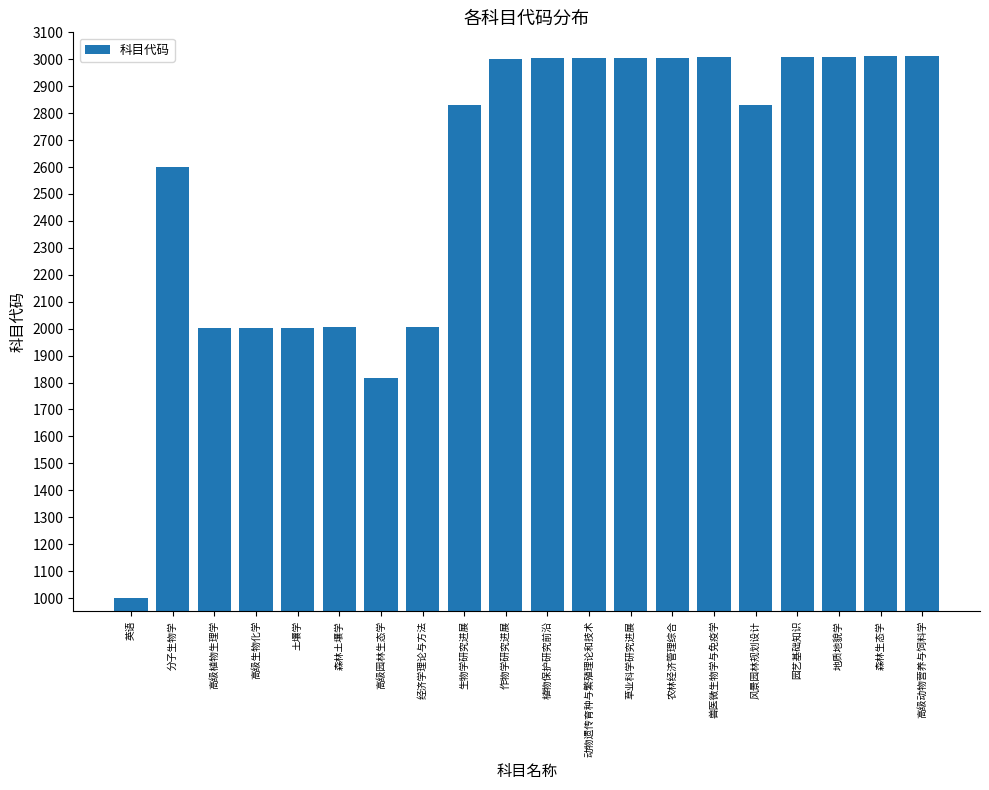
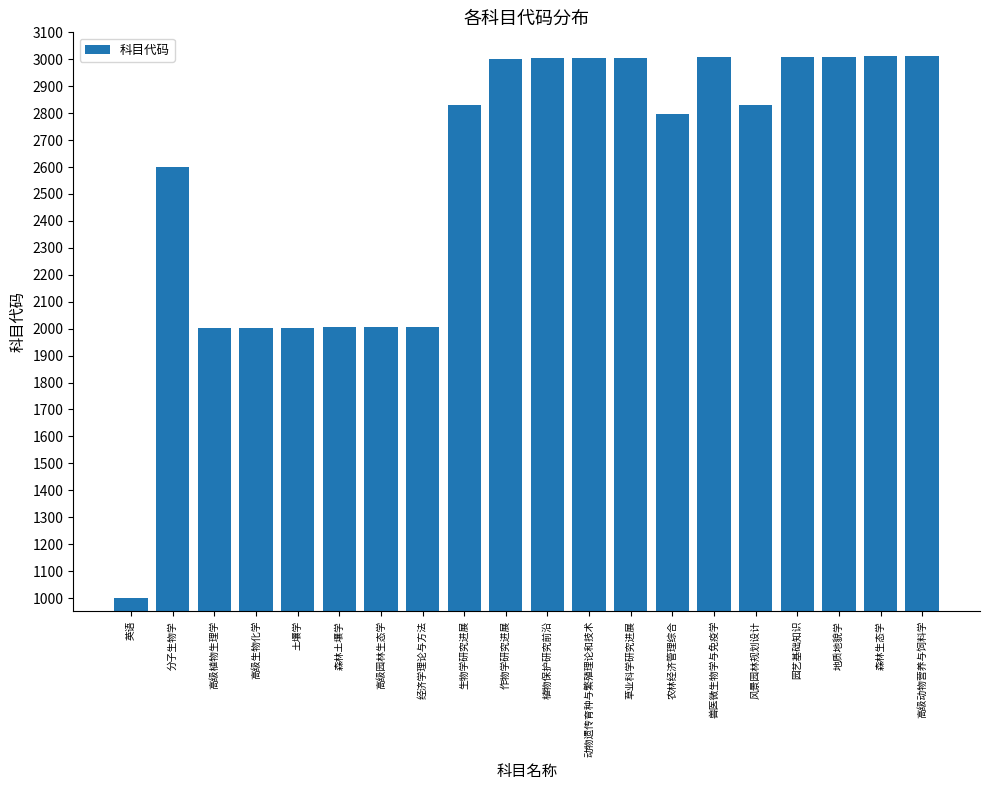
高级园林生态学: 1820 -> 2010
农林经济管理综合: 3010 -> 2800
